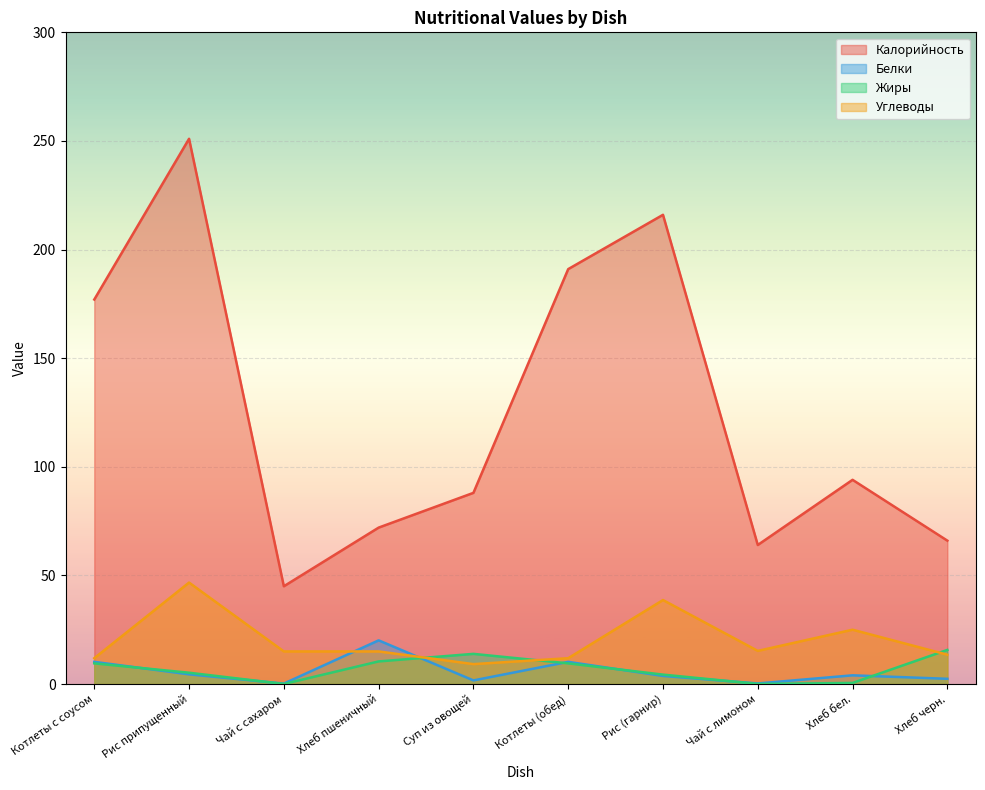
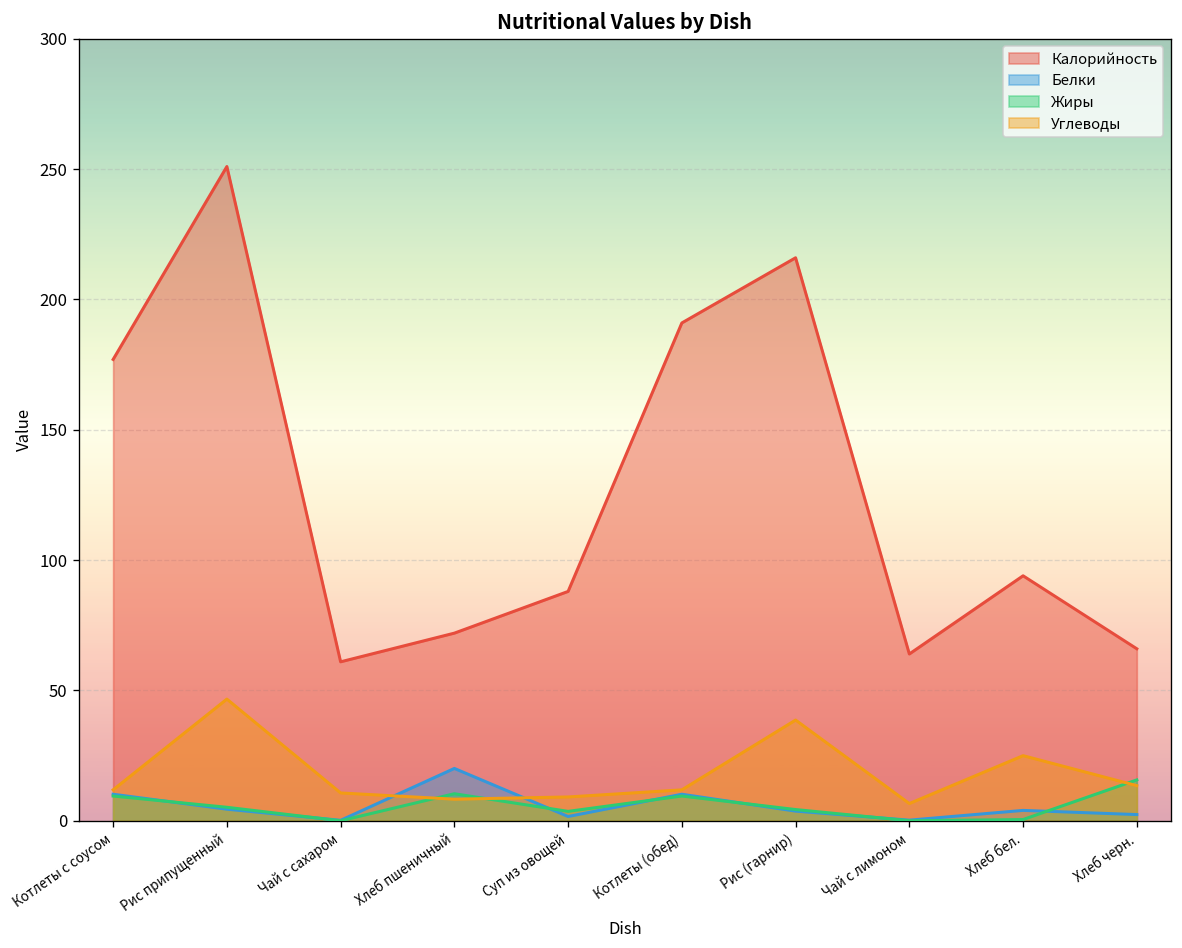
Калорийность, Чай с сахаром: 45 -> 61
Углеводы, Чай с сахаром: 15 -> 11
Углеводы, Хлеб пшеничный: 15 -> 8
Жиры, Суп из овощей: 14 -> 4
Углеводы, Чай с лимоном: 15 -> 7
